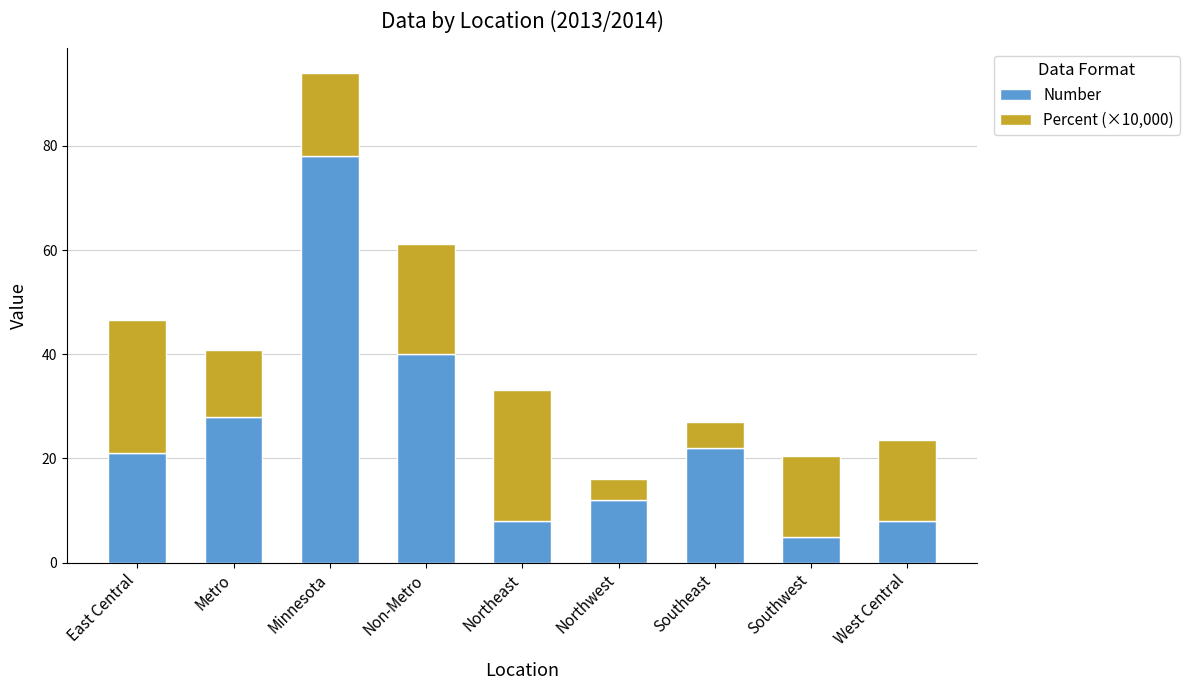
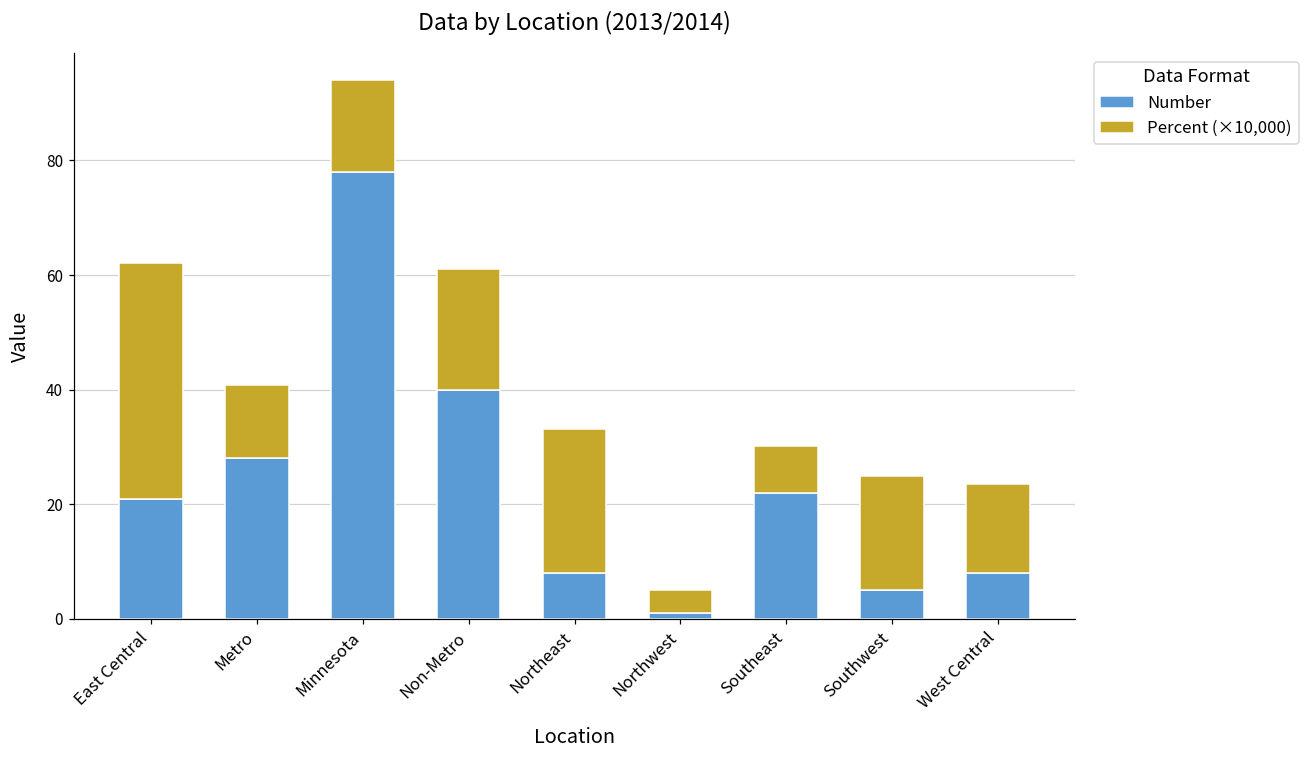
Percent (×10,000), East Central: 26 -> 41
Number, Northwest: 12 -> 1
Percent (×10,000), Southeast: 5 -> 8
Percent (×10,000), Southwest: 15 -> 20
